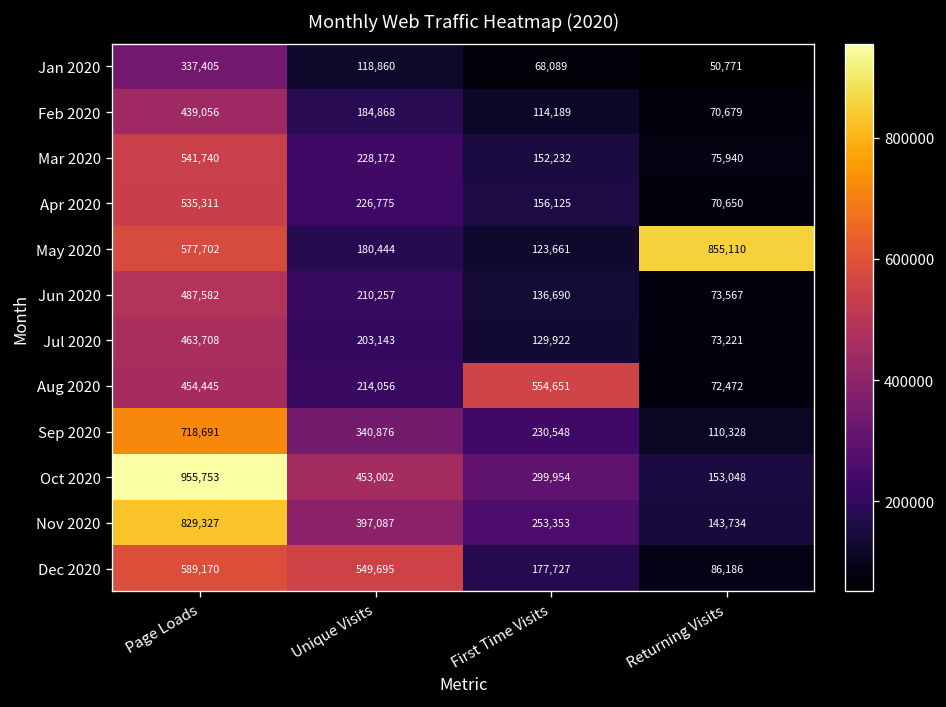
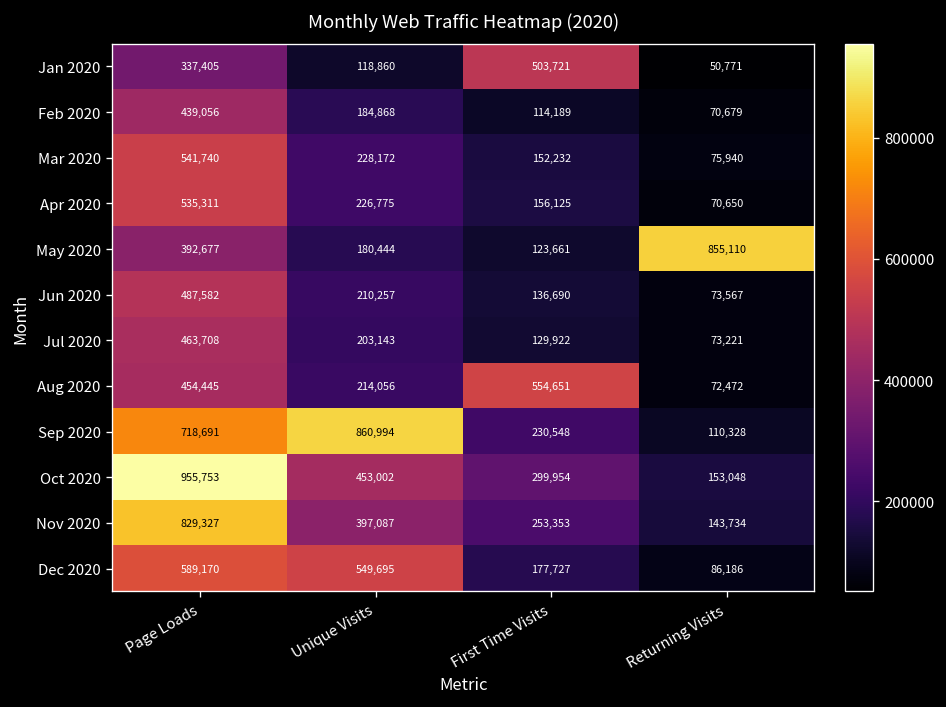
Jan 2020, First Time Visits: 68,089 -> 503,721
May 2020, Page Loads: 577,702 -> 392,677
Sep 2020, Unique Visits: 340,876 -> 860,994
